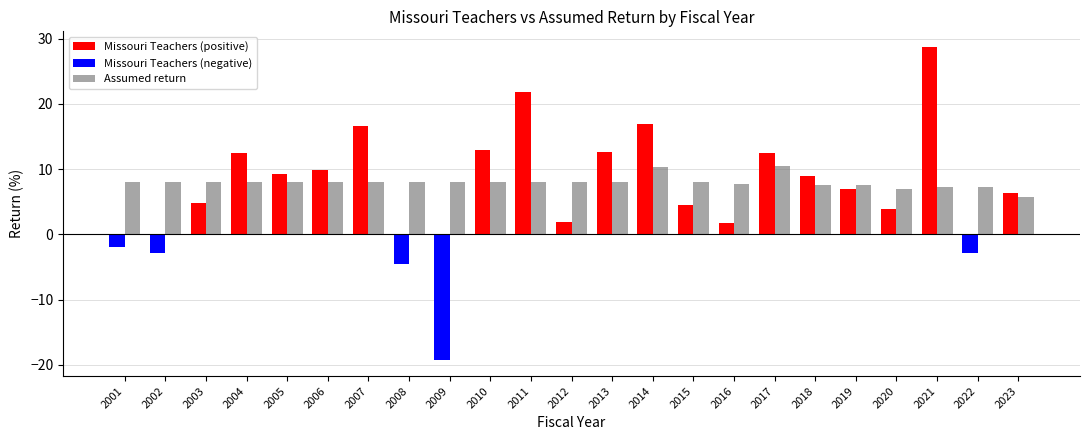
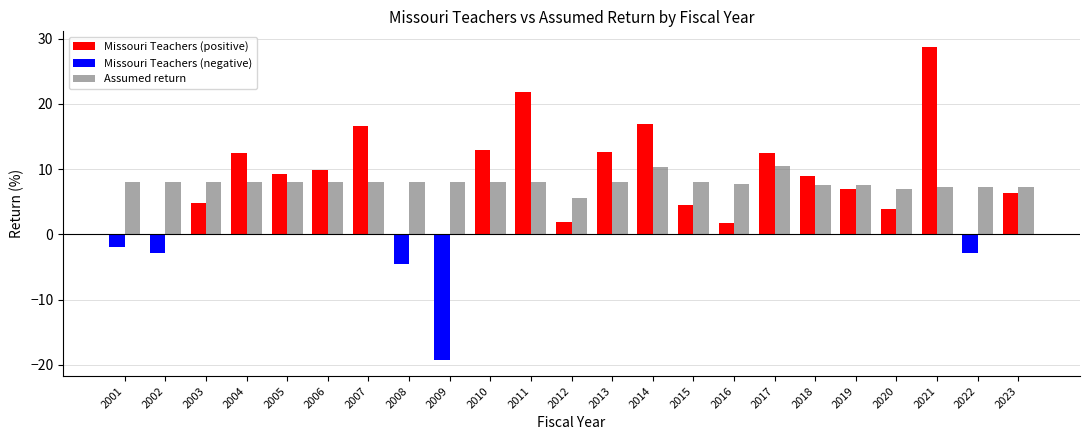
Assumed return, 2012: 8 -> 6
Assumed return, 2023: 6 -> 7
